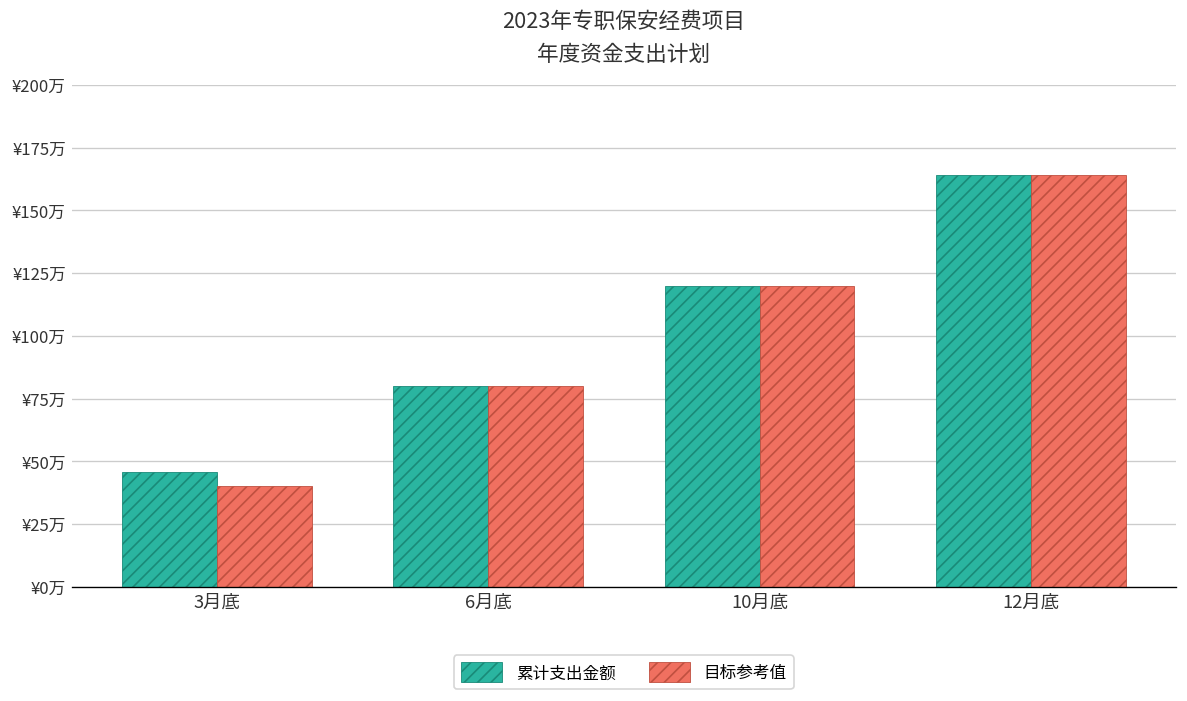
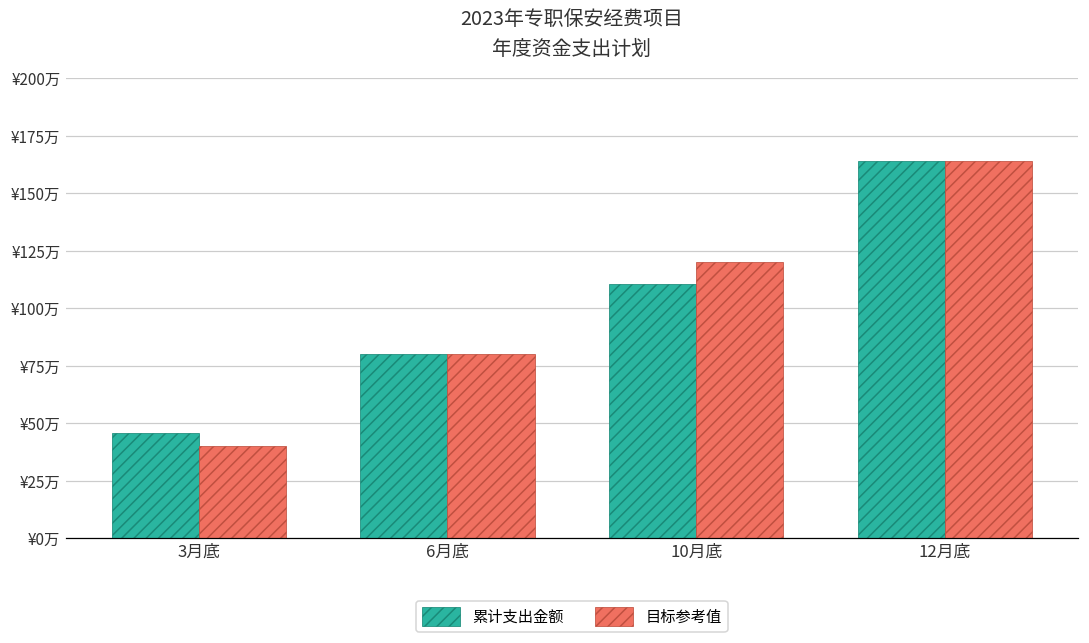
累计支出金额, 10月底: ¥120万 -> ¥111万
